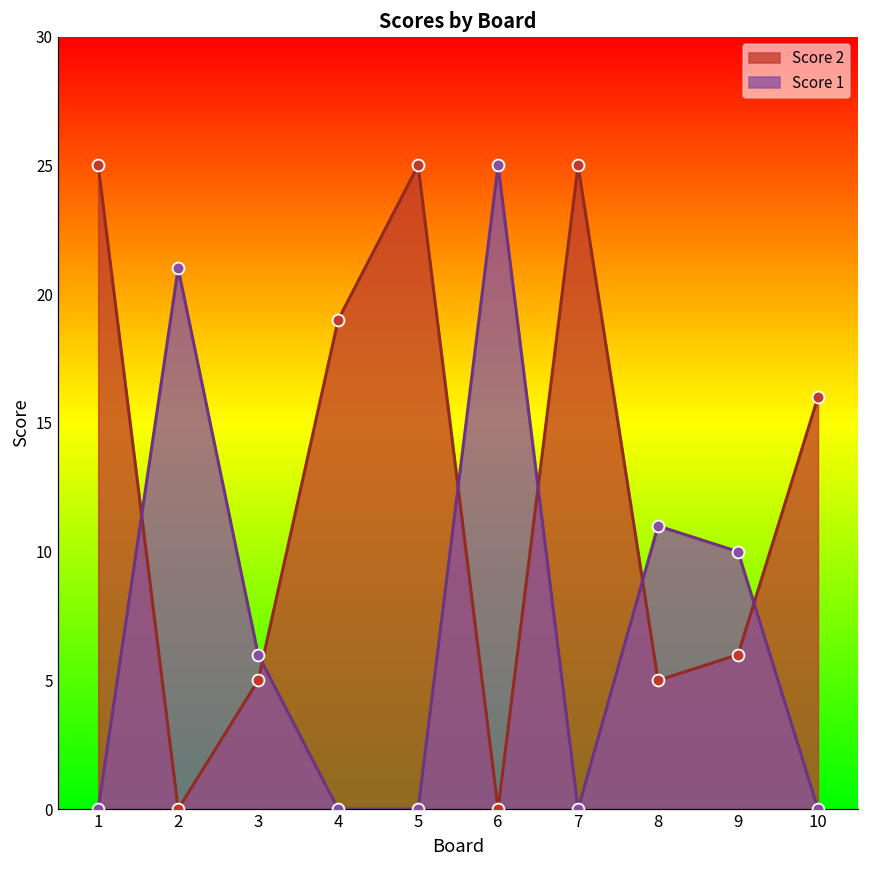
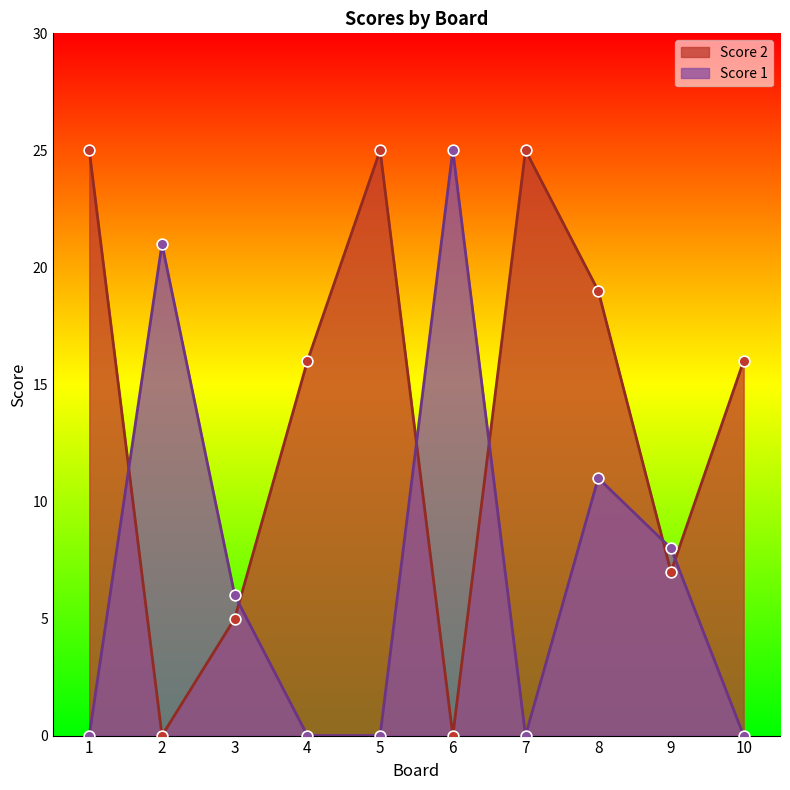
Score 2, 4: 19 -> 16
Score 2, 8: 5 -> 19
Score 2, 9: 6 -> 7
Score 1, 9: 10 -> 8
